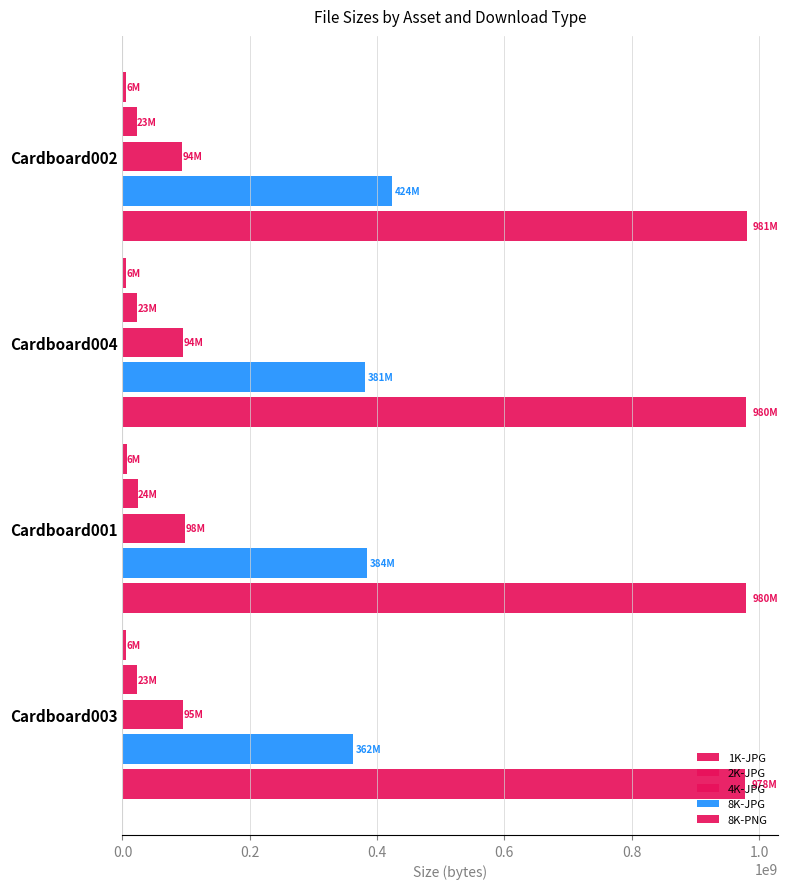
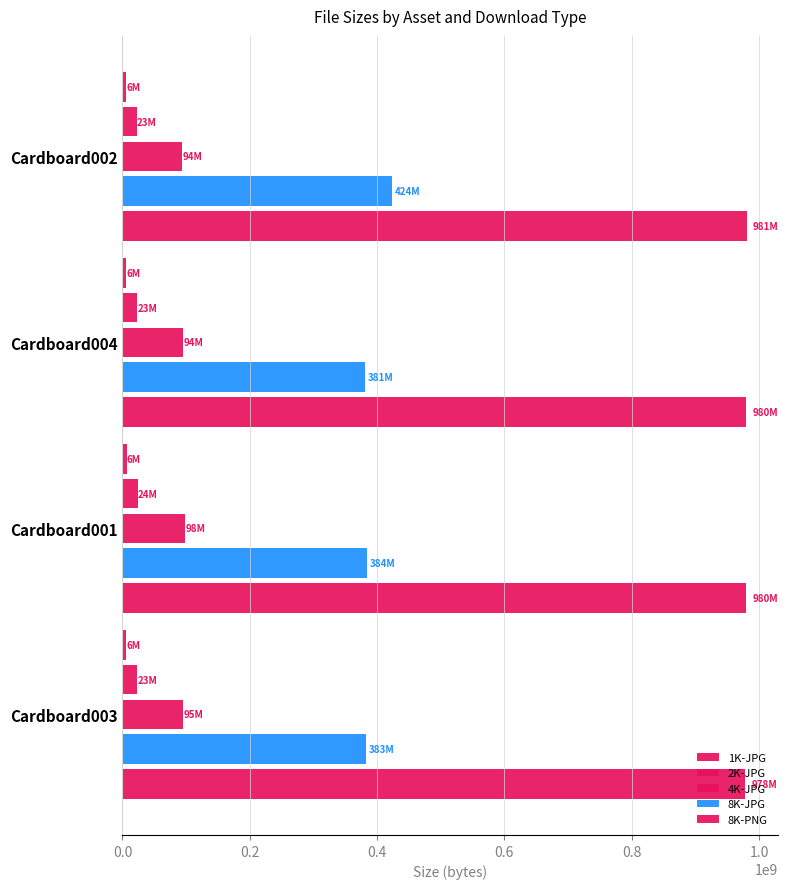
8K-JPG, Cardboard003: 362M -> 383M
